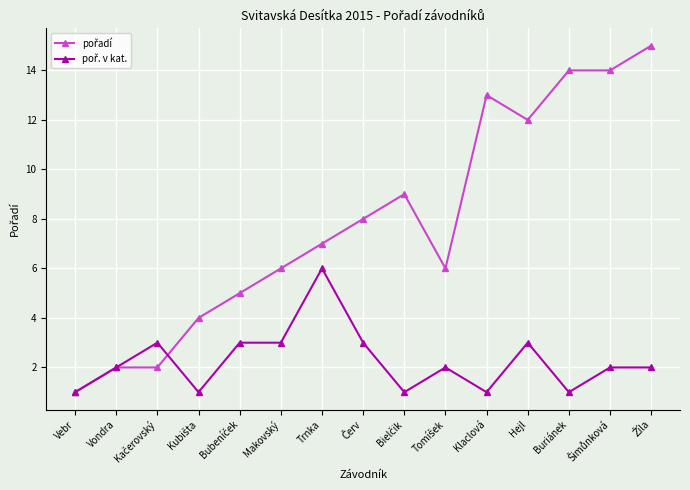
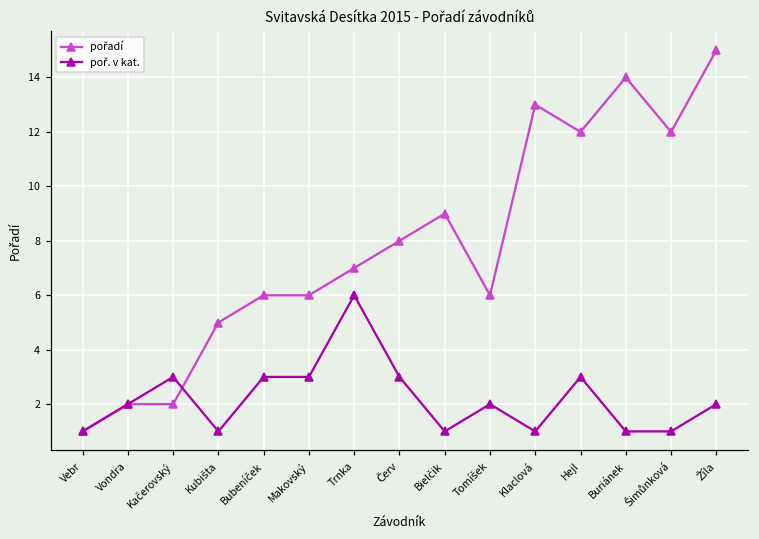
pořadí, Kubišta: 4 -> 5
pořadí, Bubeníček: 5 -> 6
pořadí, Šimůnková: 14 -> 12
poř. v kat., Šimůnková: 2 -> 1
